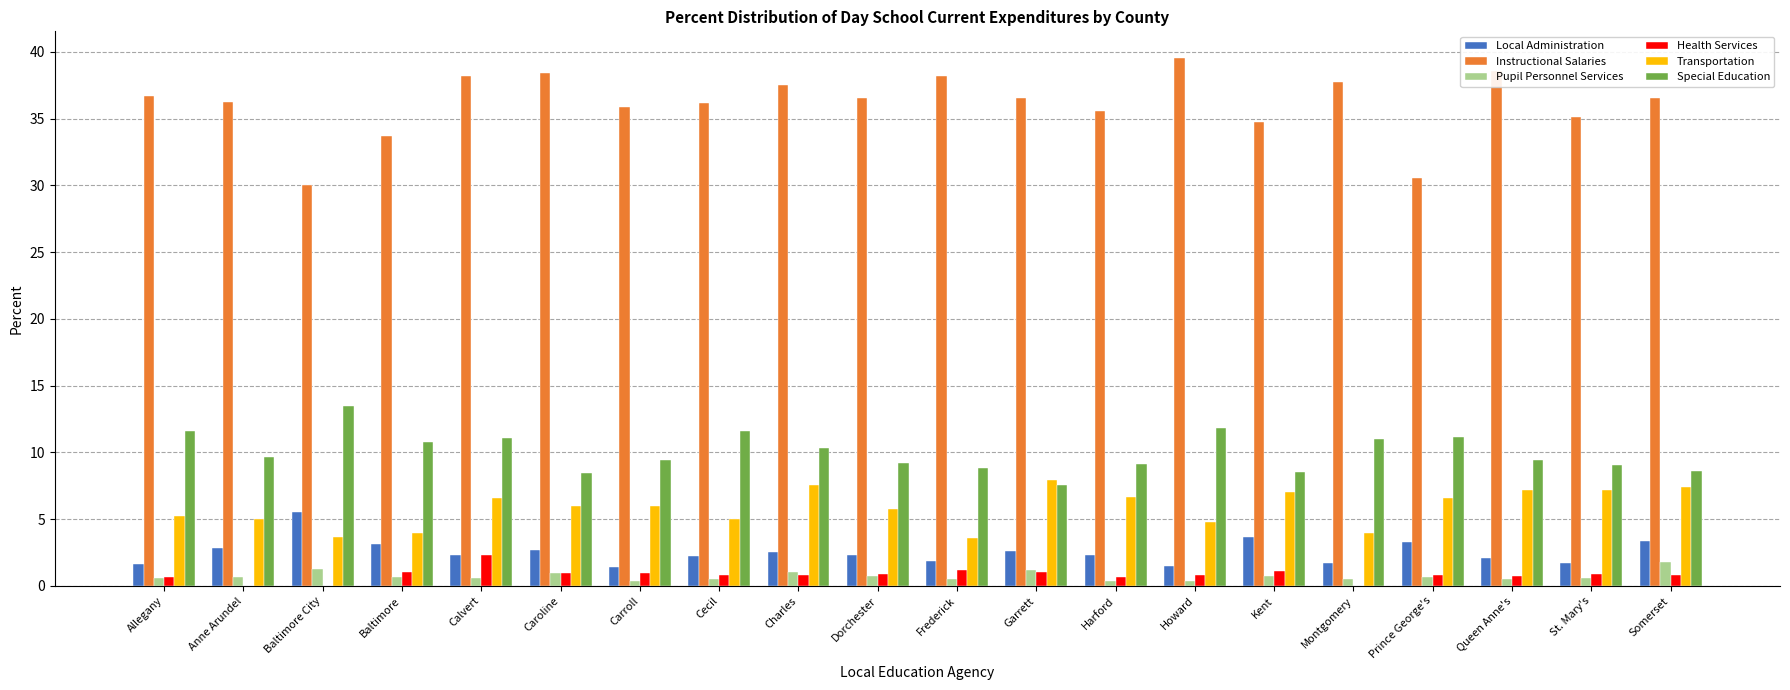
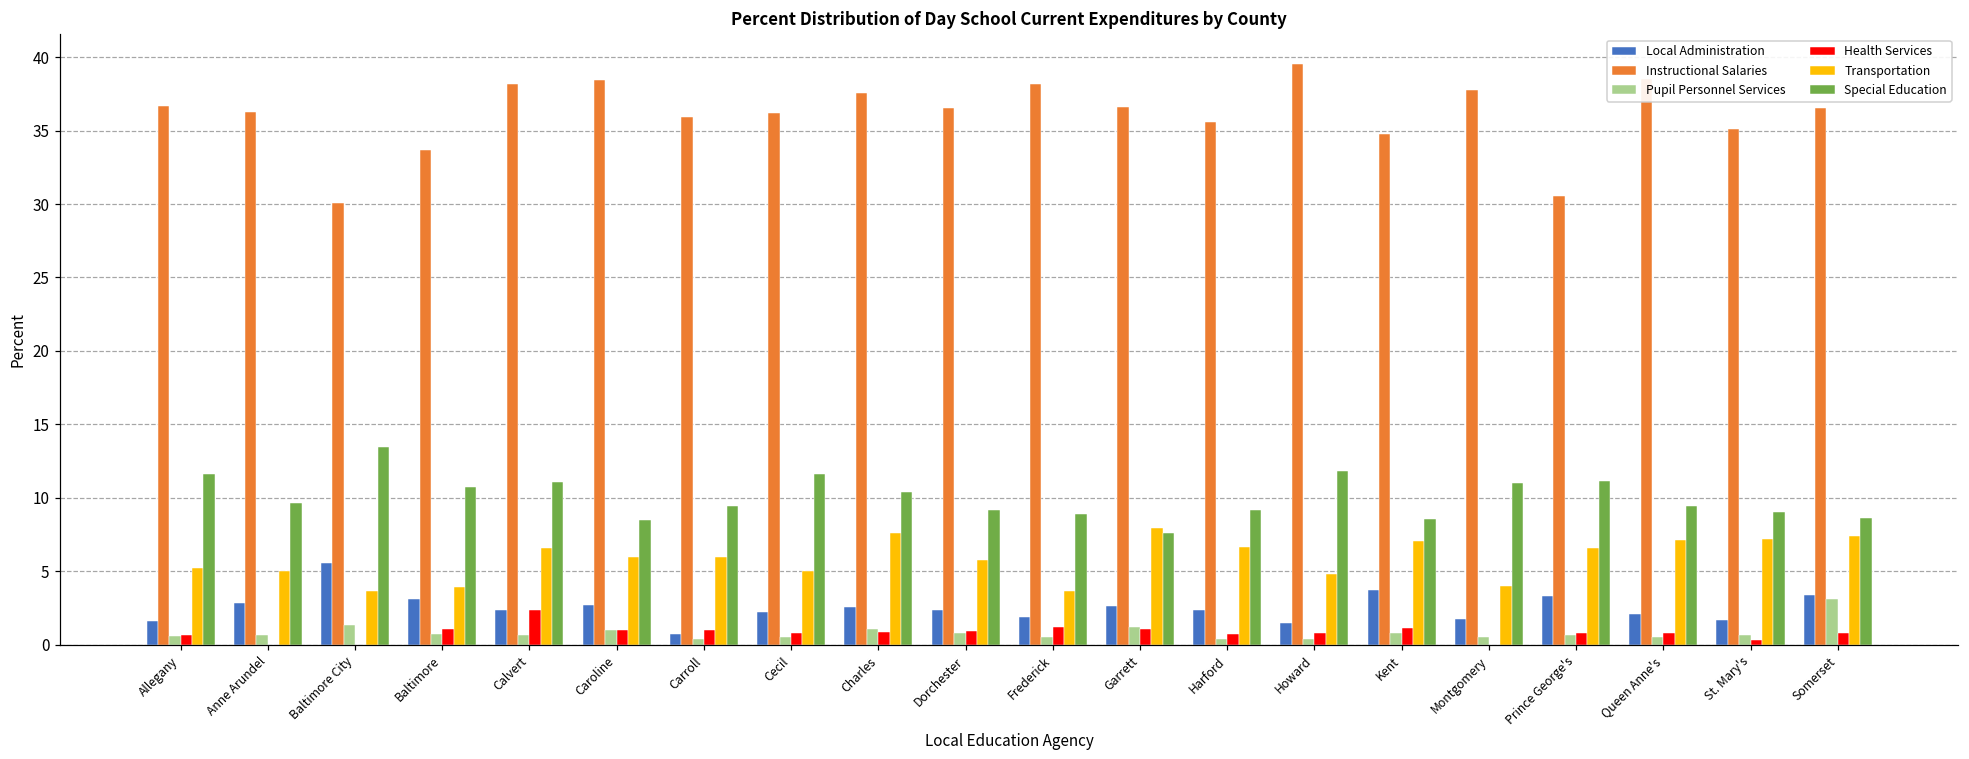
Local Administration, Carroll: 1.4 -> 0.7
Health Services, St. Mary's: 0.9 -> 0.3
Pupil Personnel Services, Somerset: 1.8 -> 3.1
